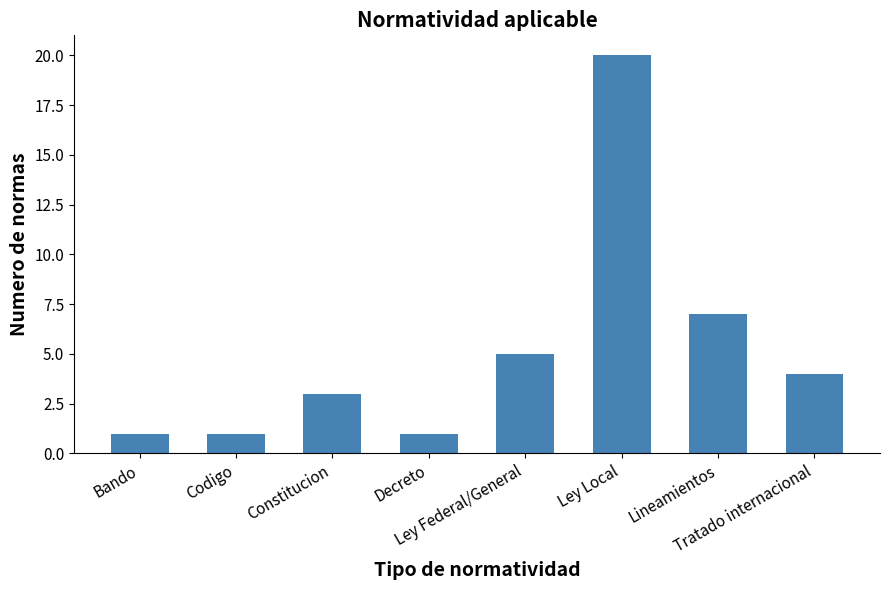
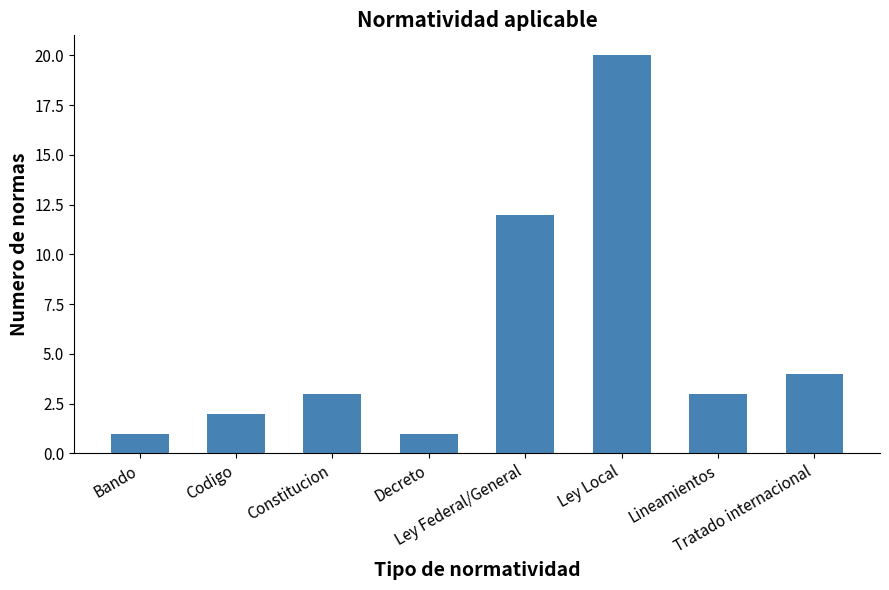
Codigo: 1 -> 2
Ley Federal/General: 5 -> 12
Lineamientos: 7 -> 3
